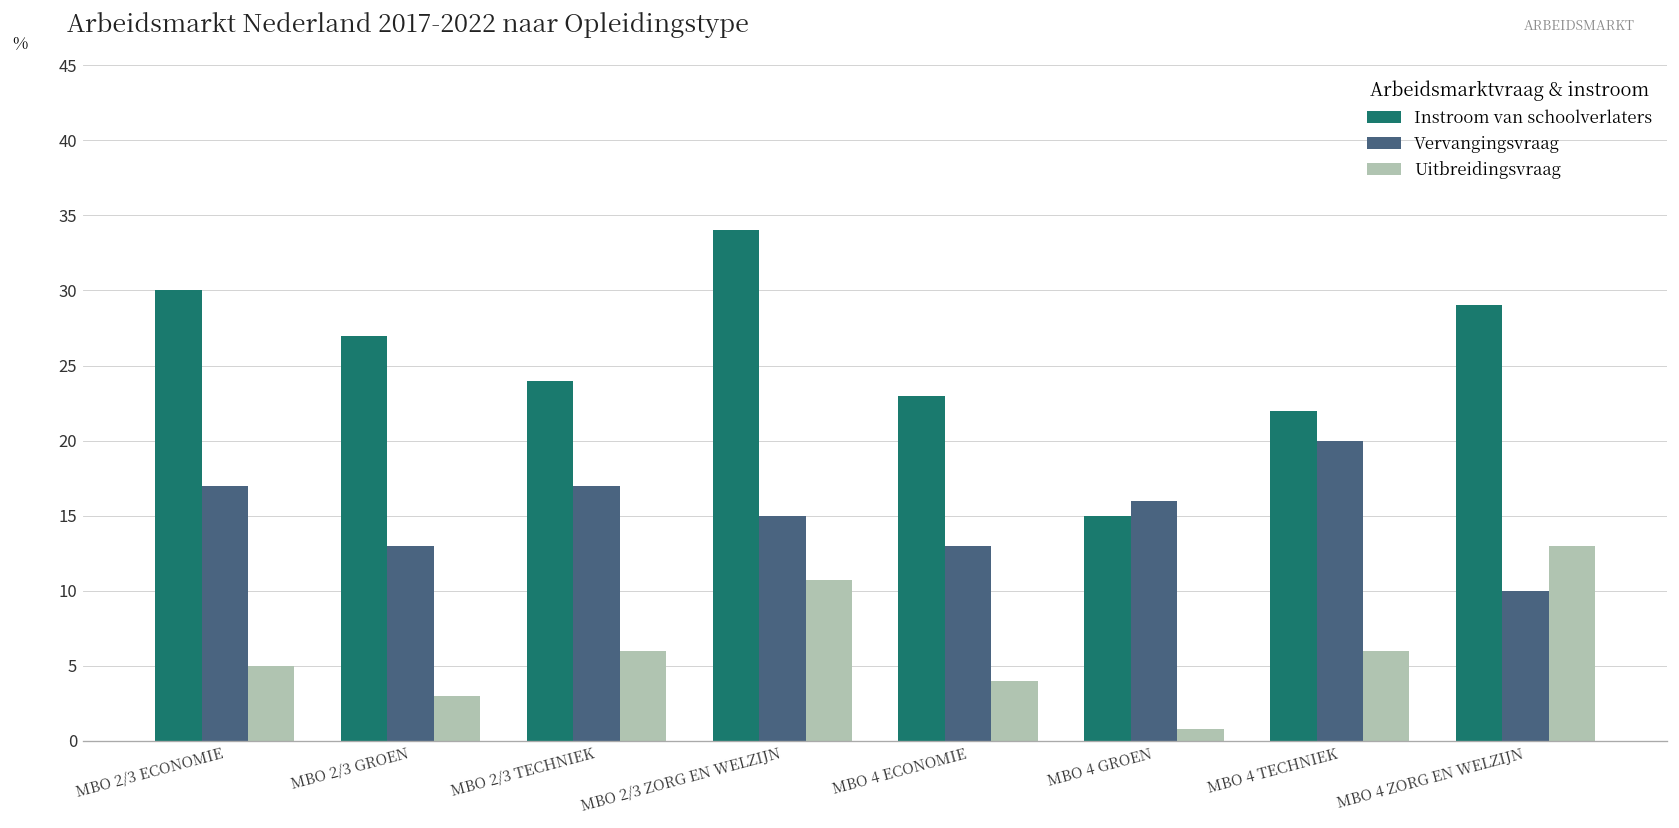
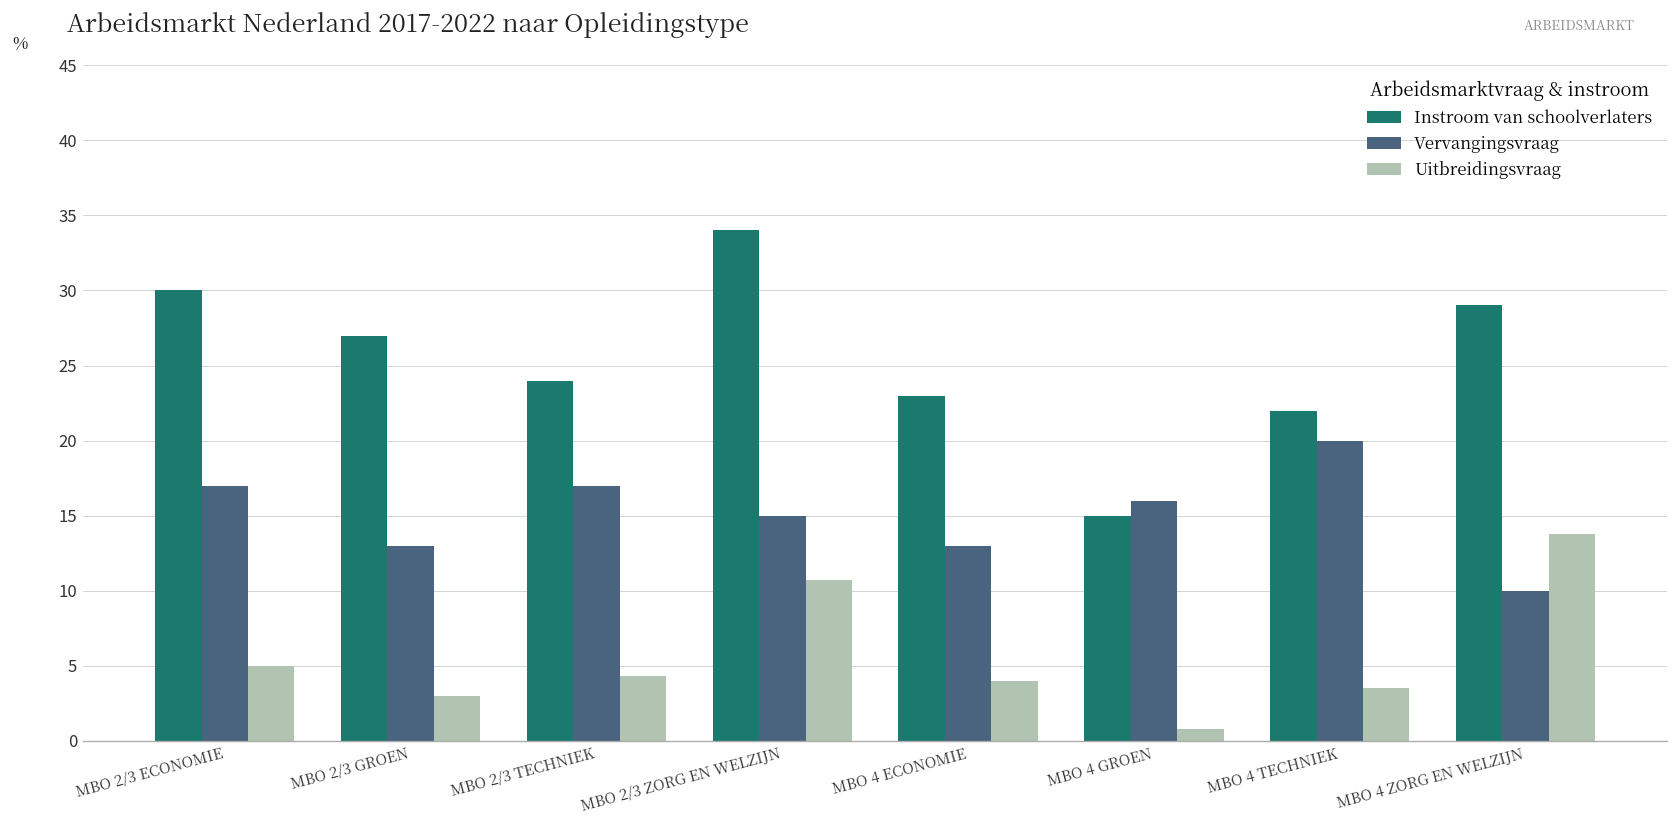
Uitbreidingsvraag, MBO 2/3 TECHNIEK: 6.0 -> 4.3
Uitbreidingsvraag, MBO 4 TECHNIEK: 6.0 -> 3.5
Uitbreidingsvraag, MBO 4 ZORG EN WELZIJN: 13.0 -> 13.8
